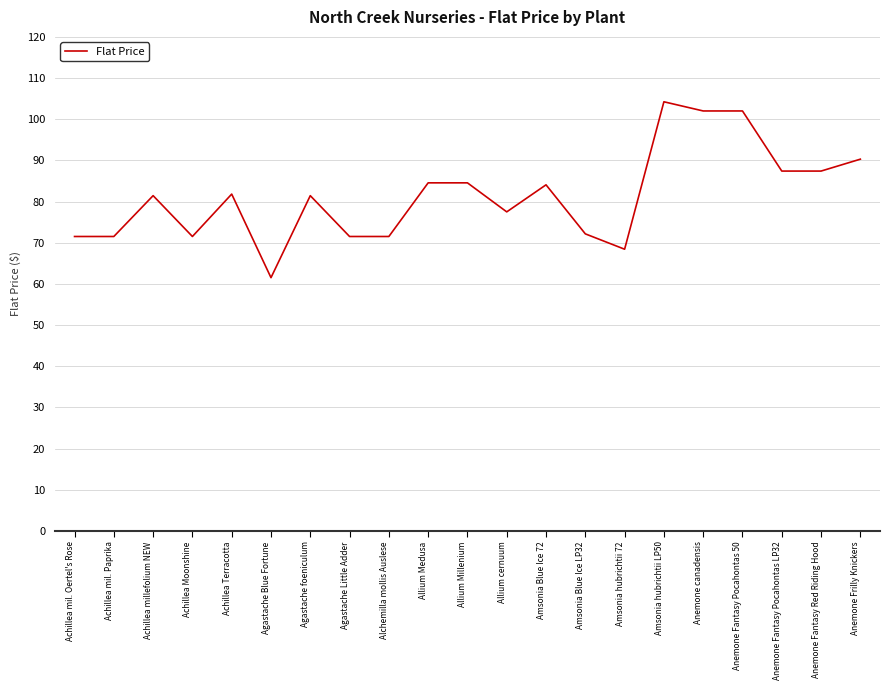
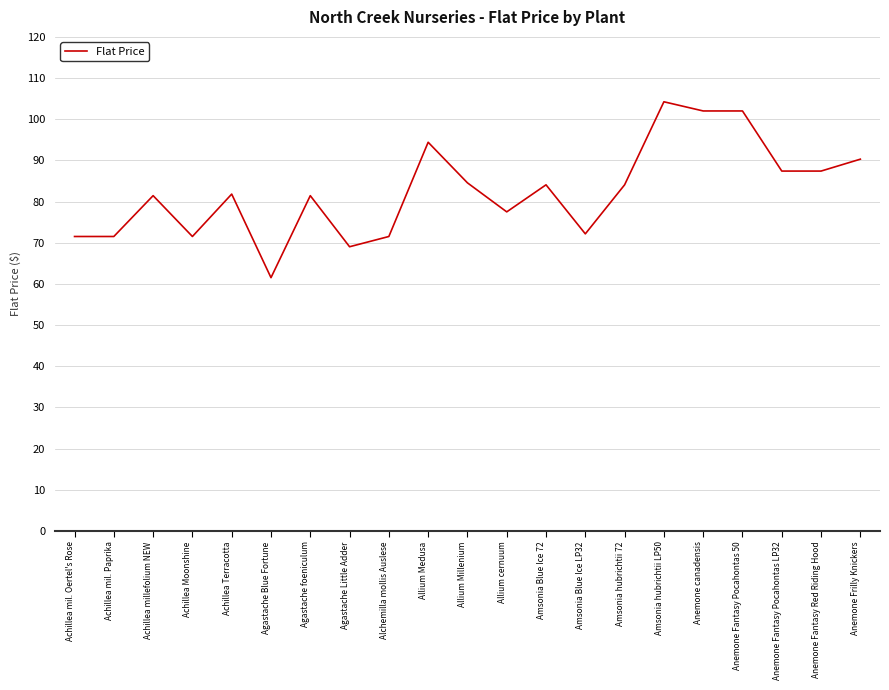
Agastache Little Adder: 72 -> 69
Allium Medusa: 85 -> 94
Amsonia hubrichtii 72: 68 -> 84
